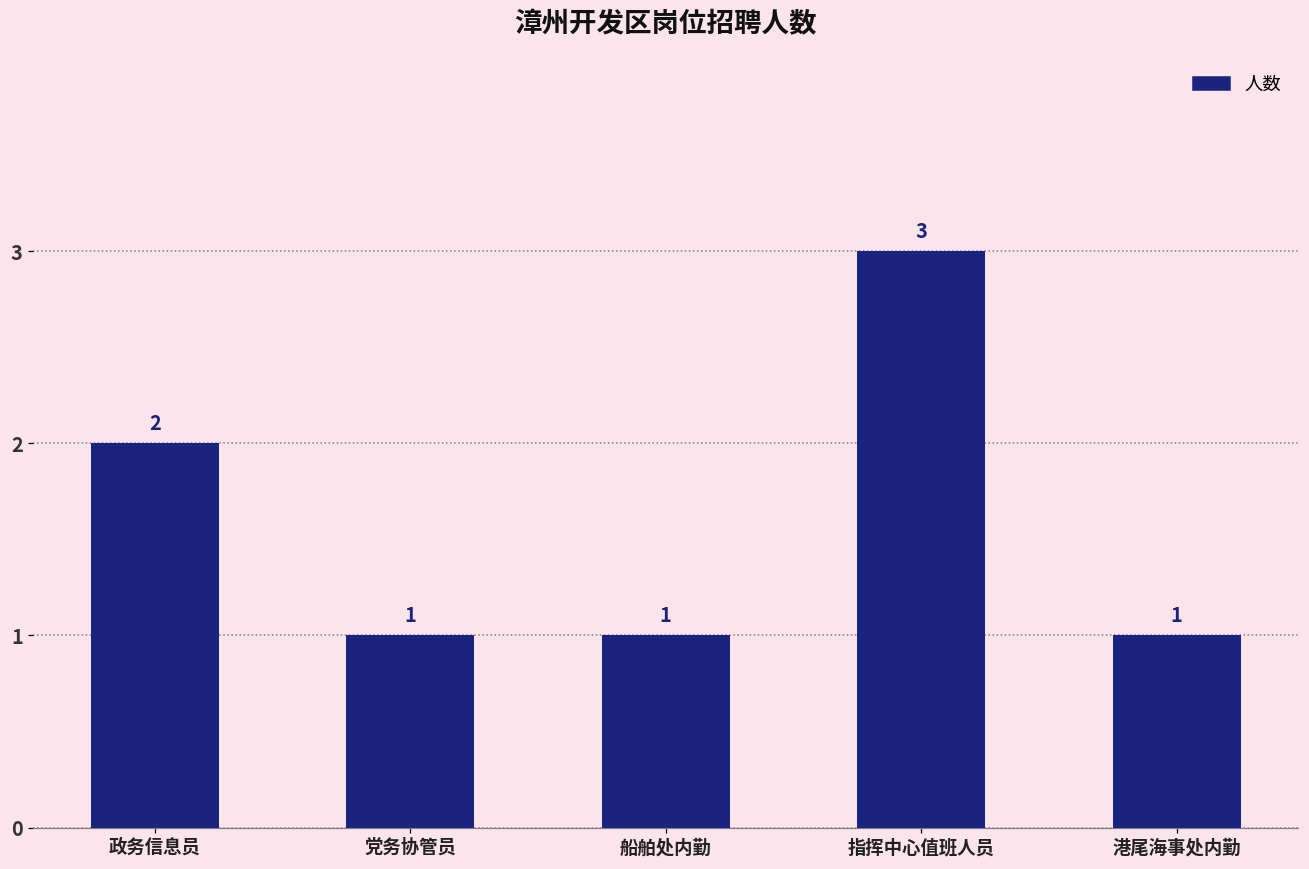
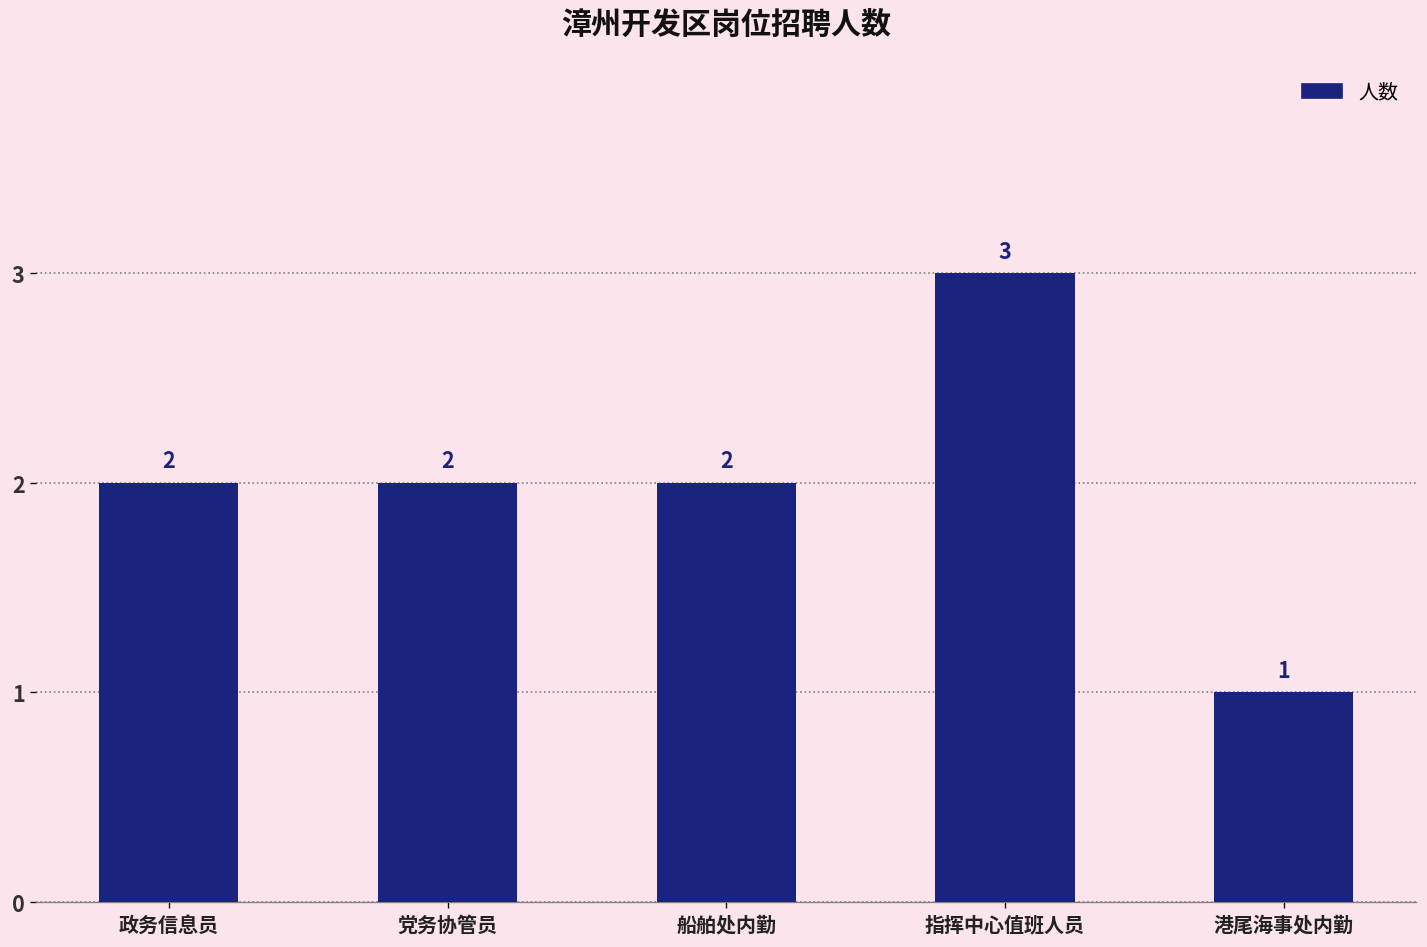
党务协管员: 1 -> 2
船舶处内勤: 1 -> 2
